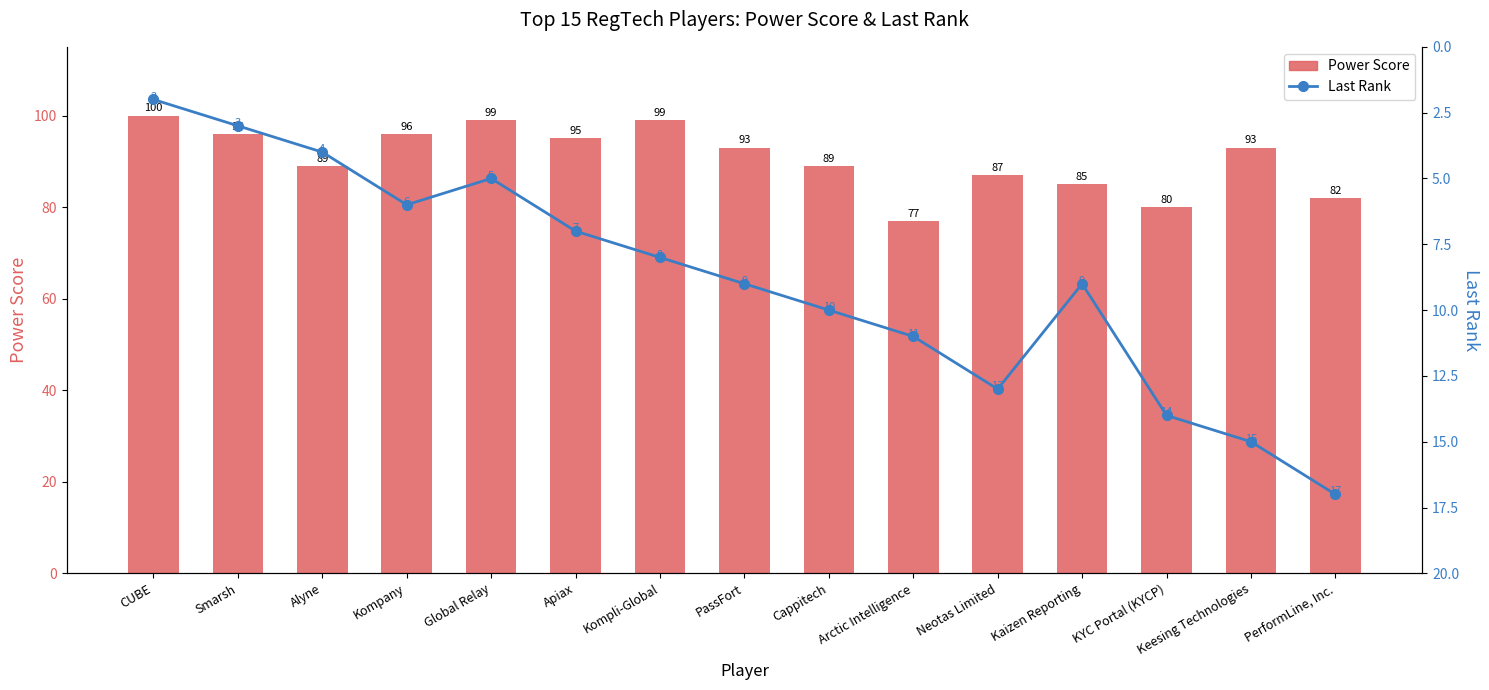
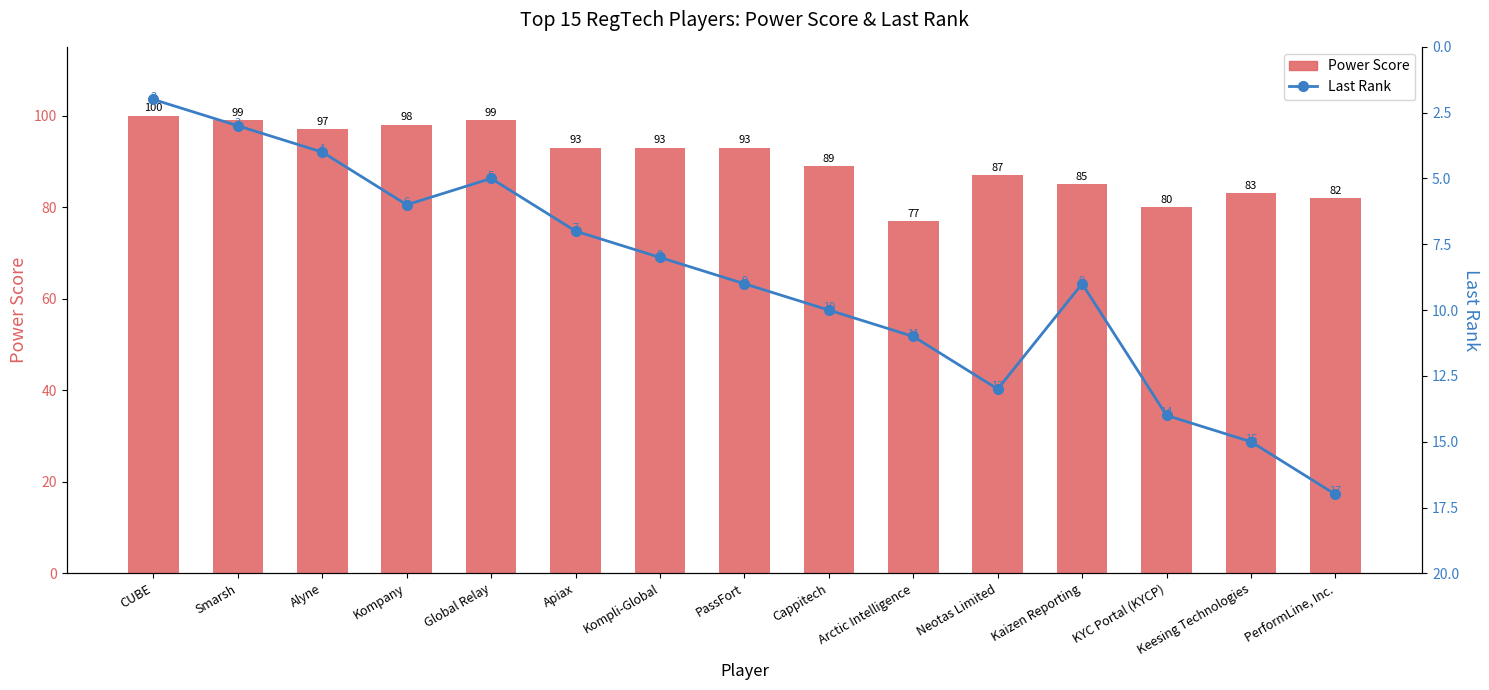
Power Score, Smarsh: 96 -> 99
Power Score, Alyne: 89 -> 97
Power Score, Kompany: 96 -> 98
Power Score, Apiax: 95 -> 93
Power Score, Kompli-Global: 99 -> 93
Power Score, Keesing Technologies: 93 -> 83
